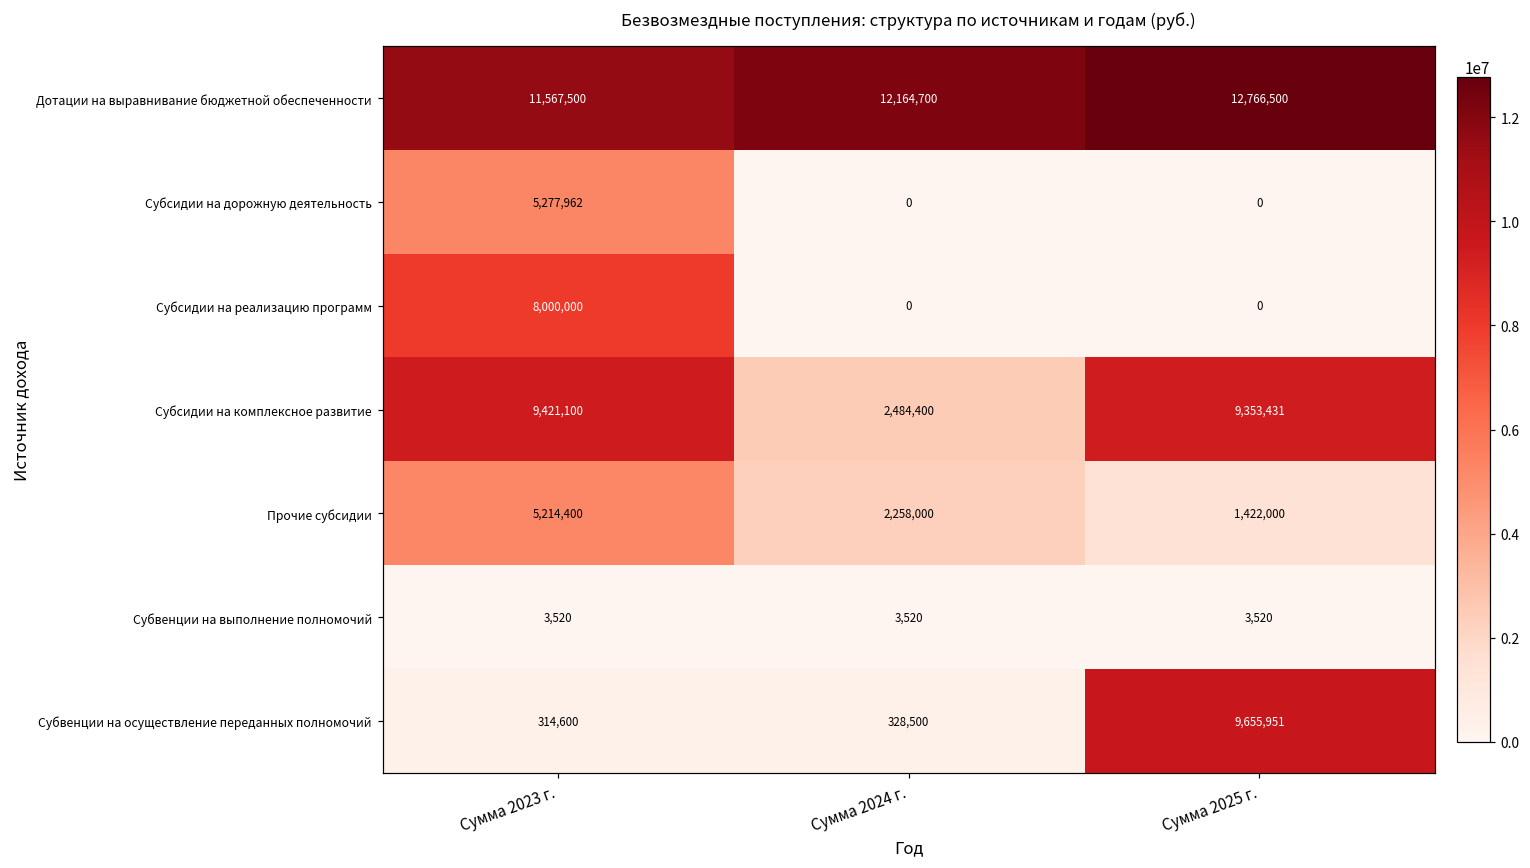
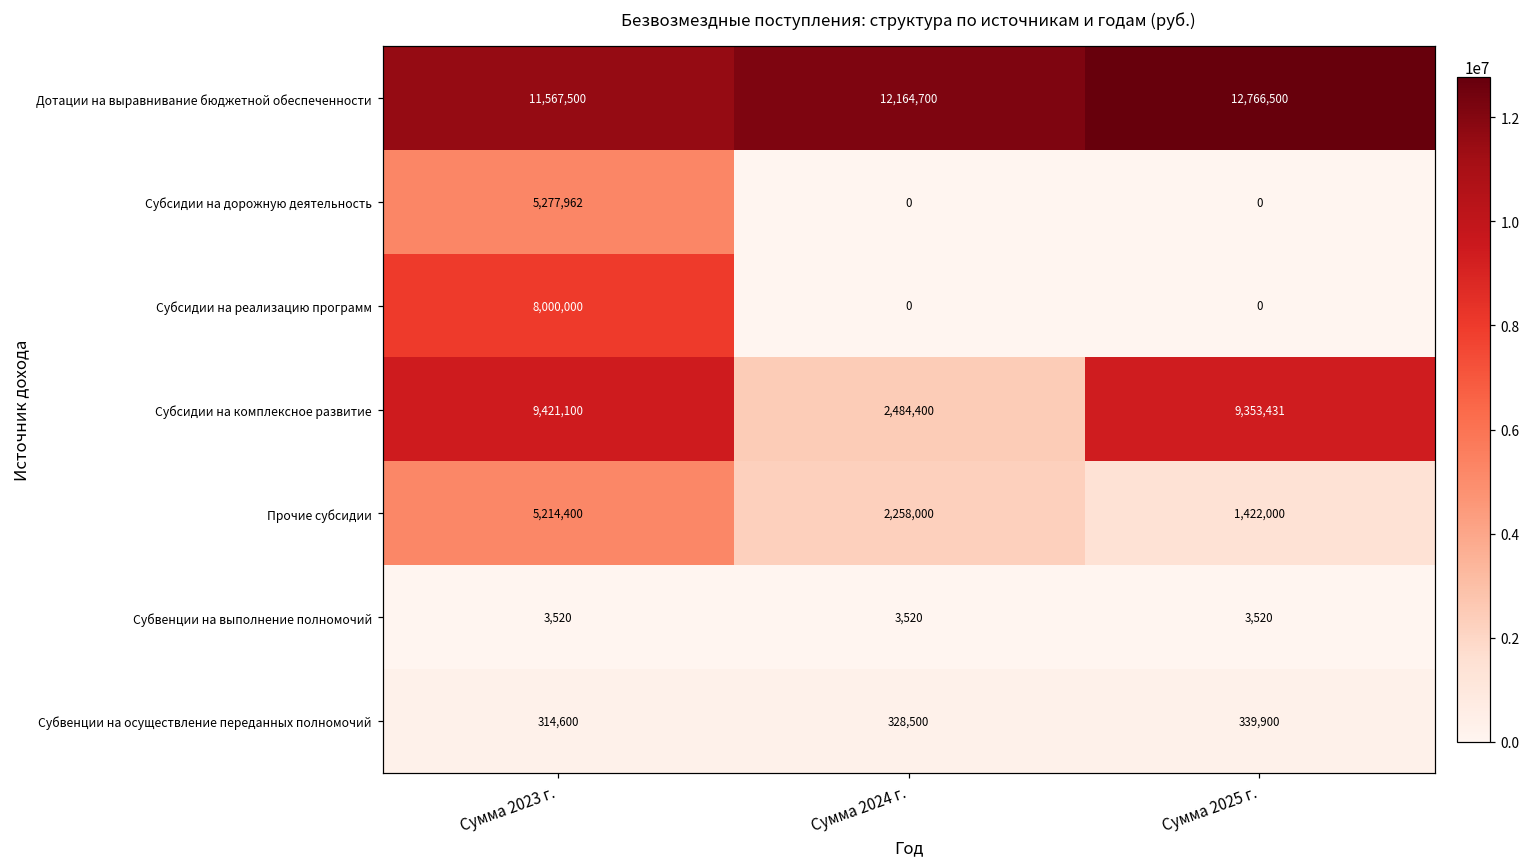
Субвенции на осуществление переданных полномочий, Сумма 2025 г.: 9,655,951 -> 339,900
